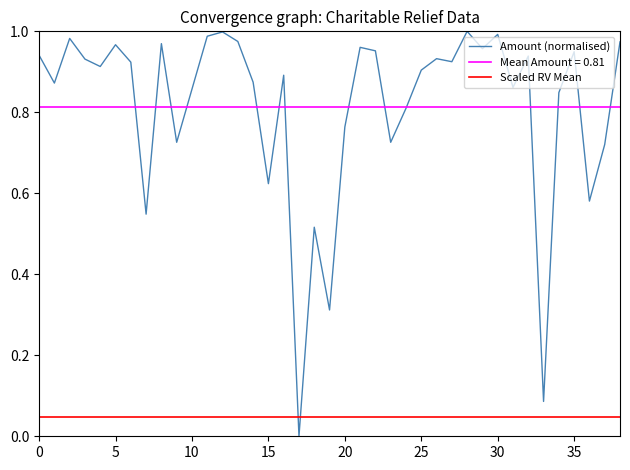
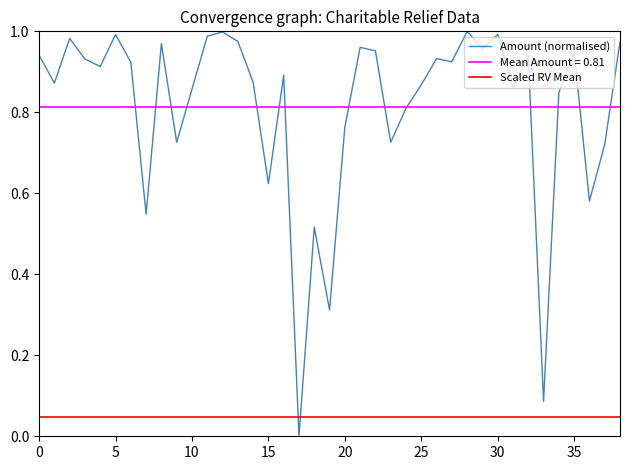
5: 0.97 -> 0.99
25: 0.90 -> 0.87
